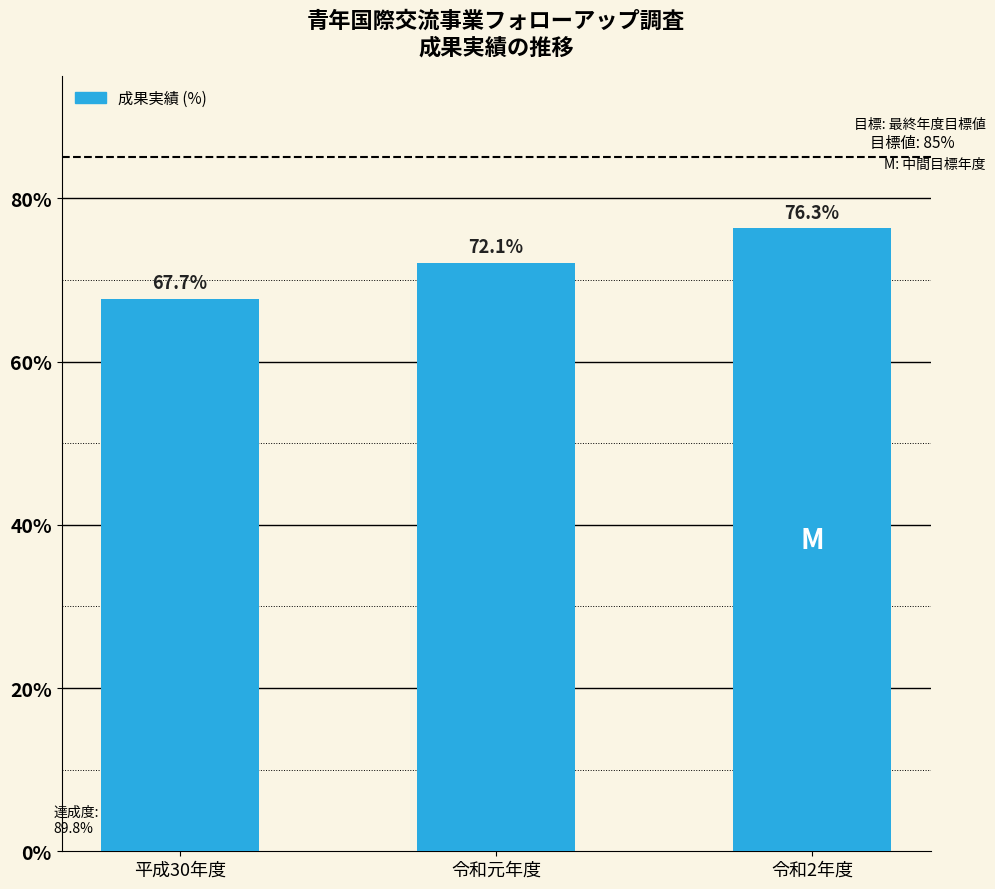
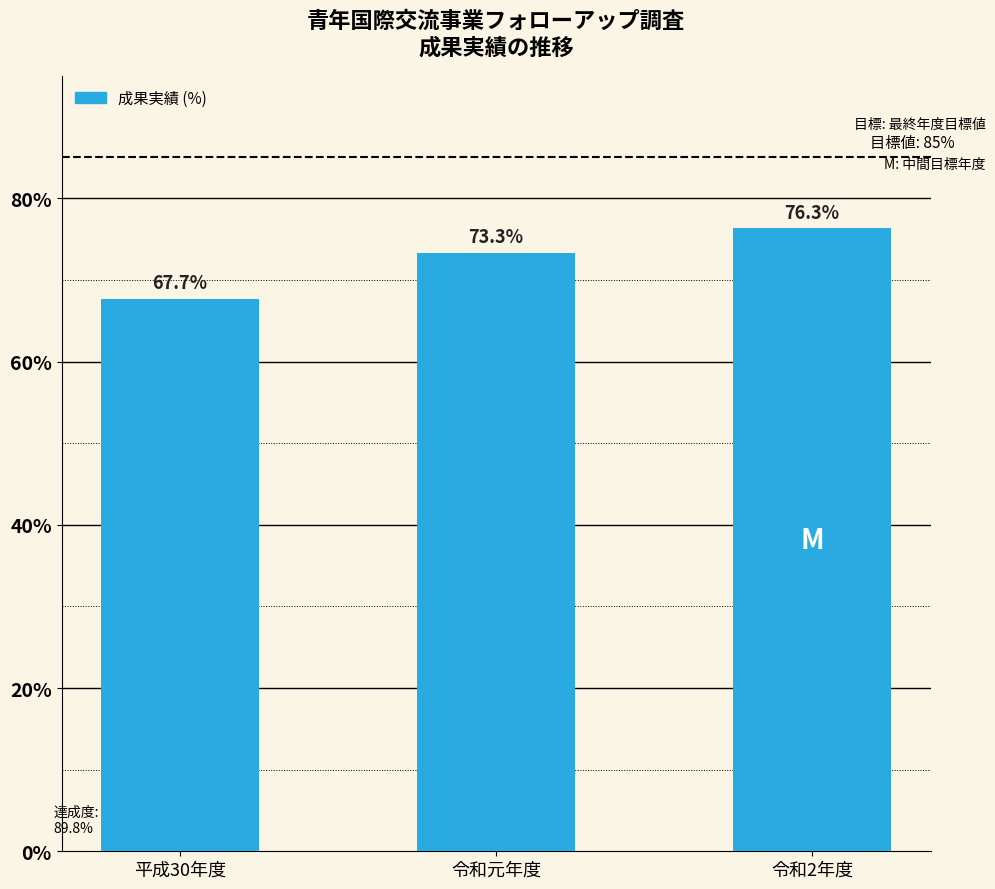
令和元年度: 72.1% -> 73.3%
